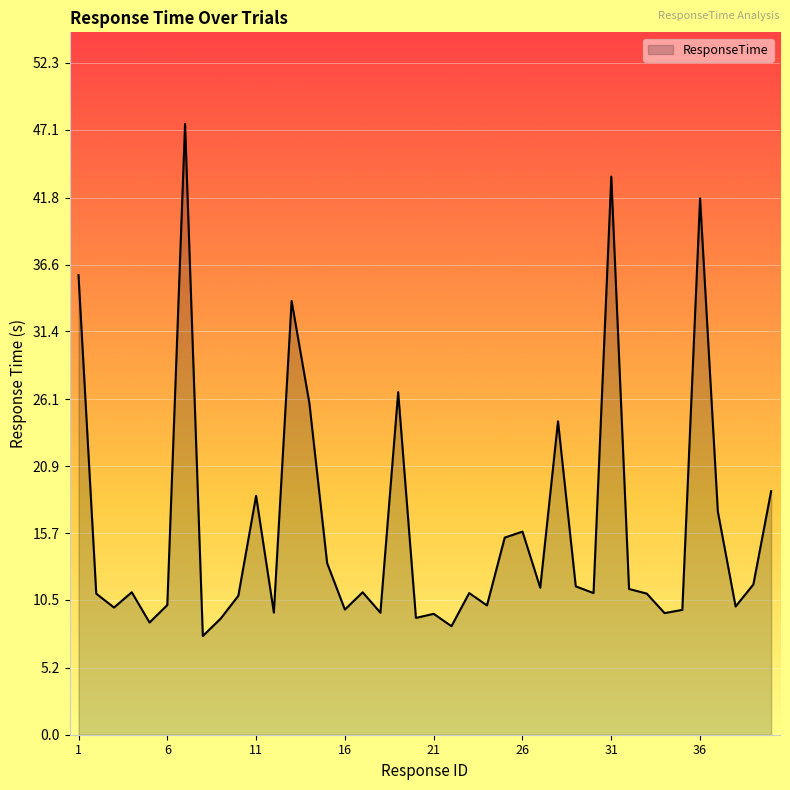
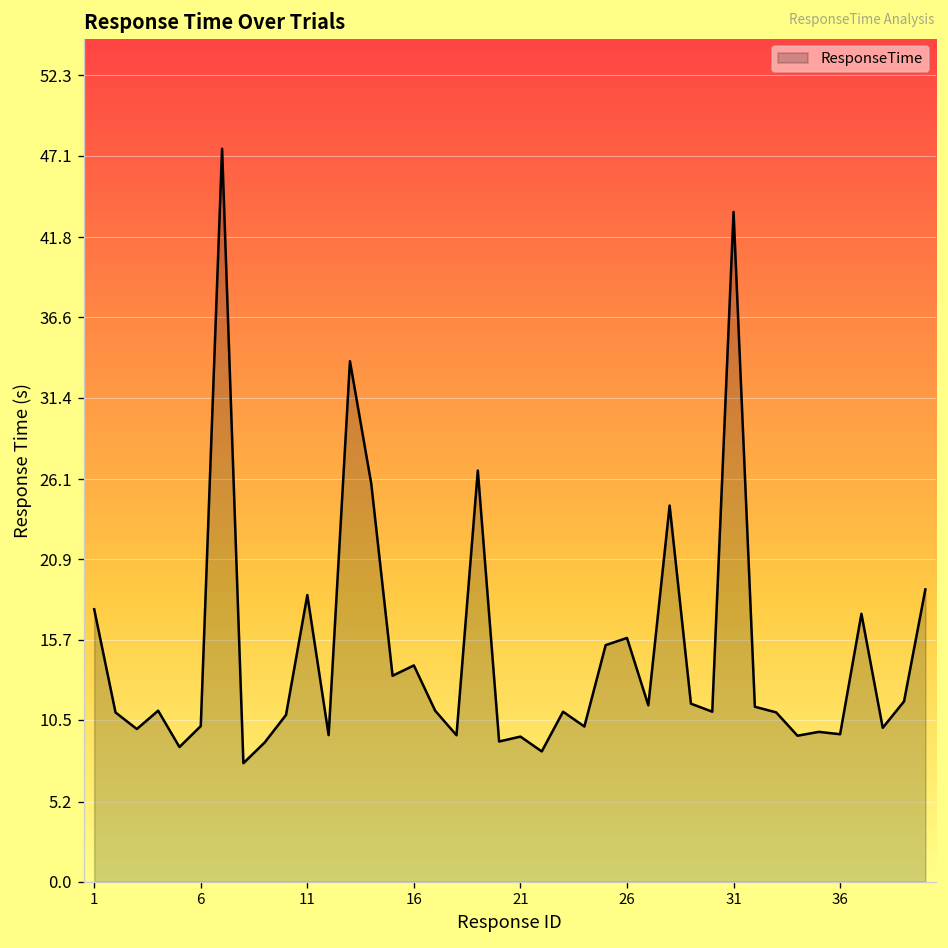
1: 35.8 -> 17.7
16: 9.7 -> 14.0
36: 41.7 -> 9.6
